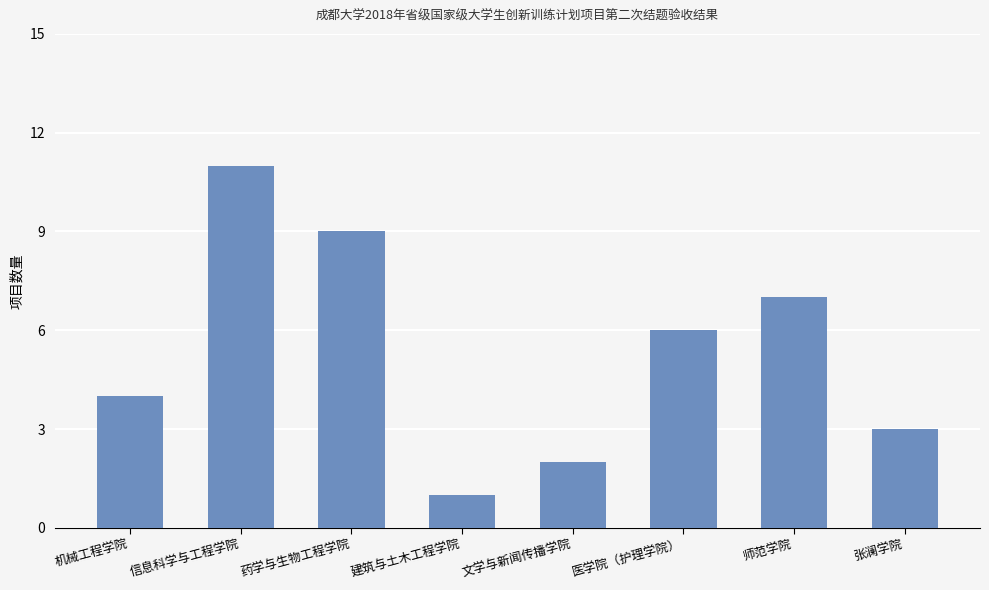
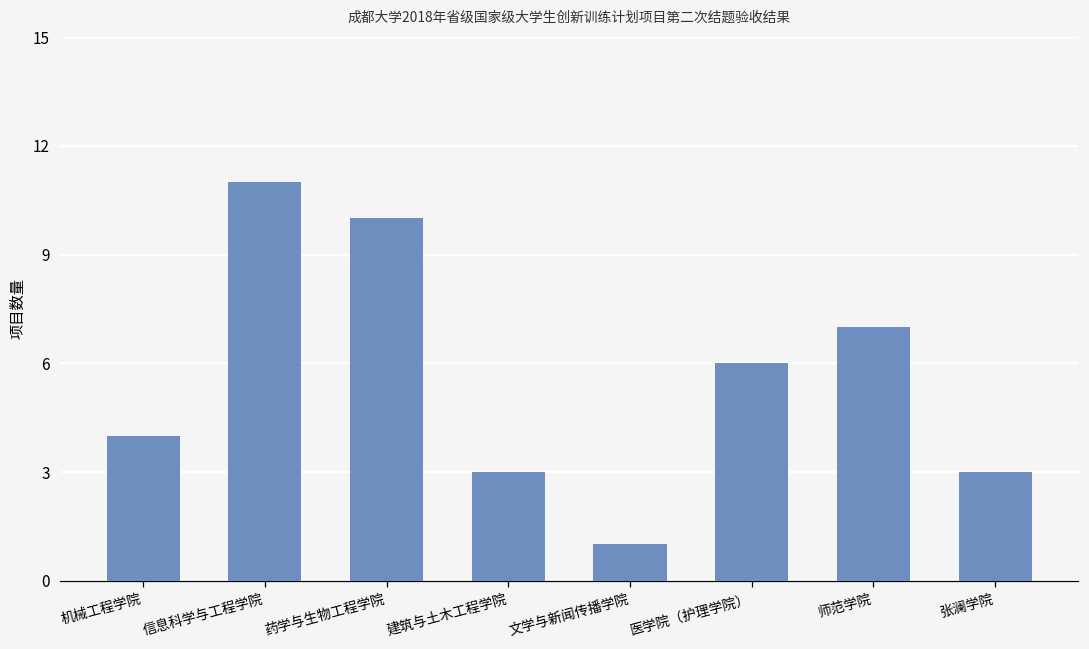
药学与生物工程学院: 9 -> 10
建筑与土木工程学院: 1 -> 3
文学与新闻传播学院: 2 -> 1
